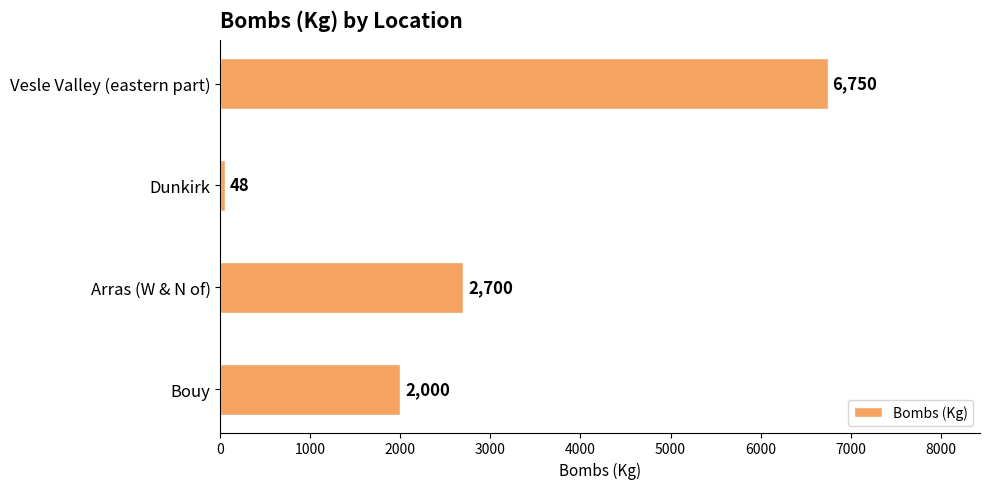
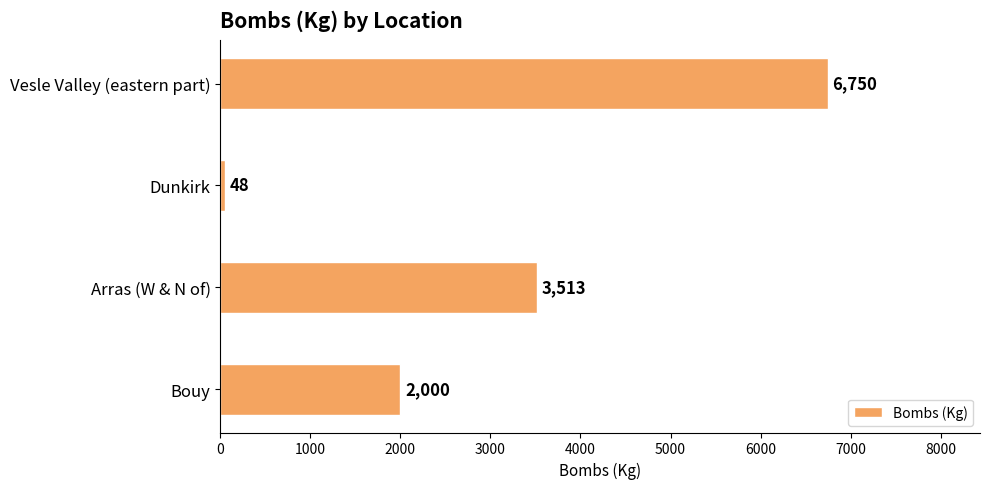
Arras (W & N of): 2,700 -> 3,513
